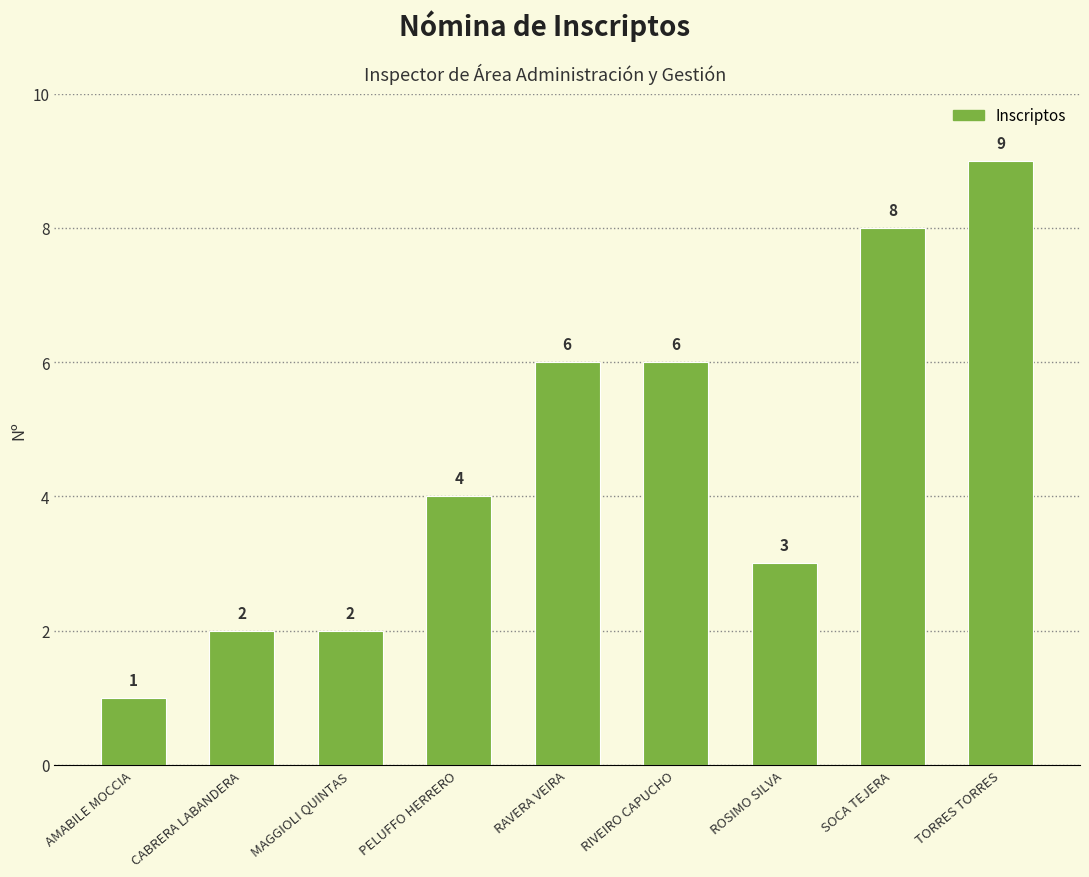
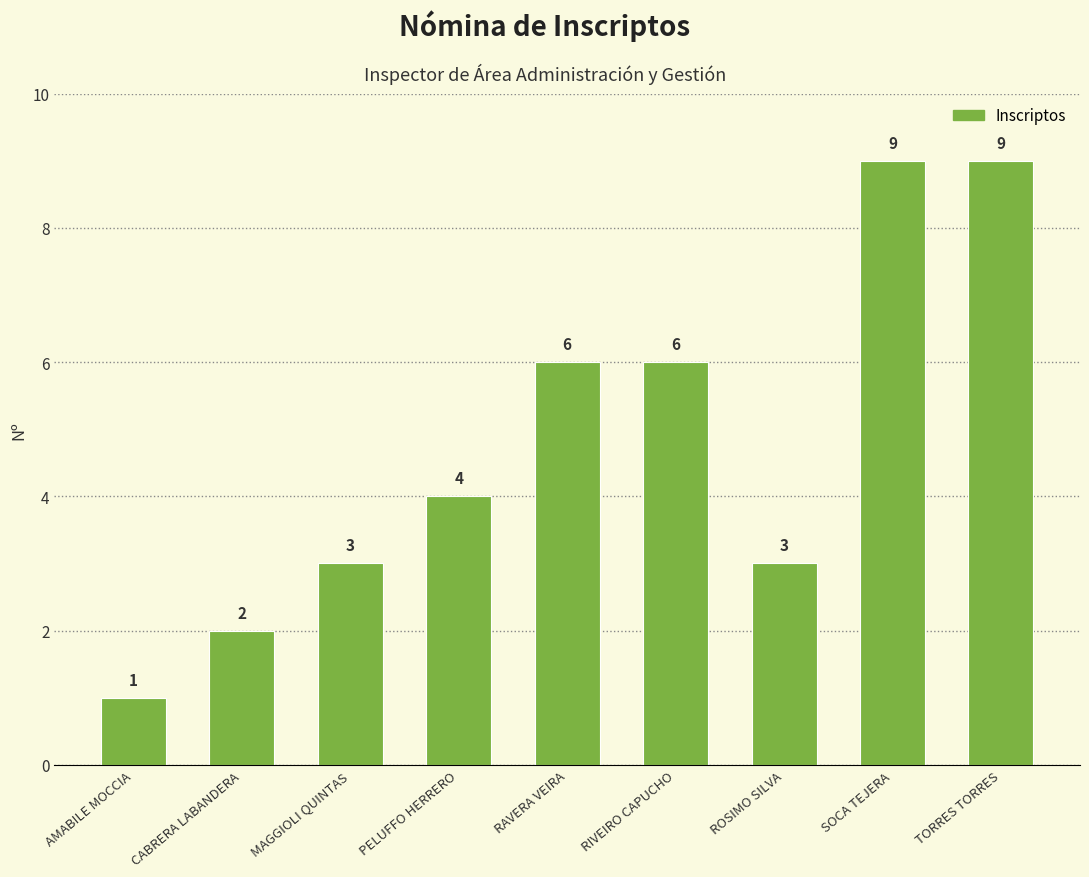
MAGGIOLI QUINTAS: 2 -> 3
SOCA TEJERA: 8 -> 9
